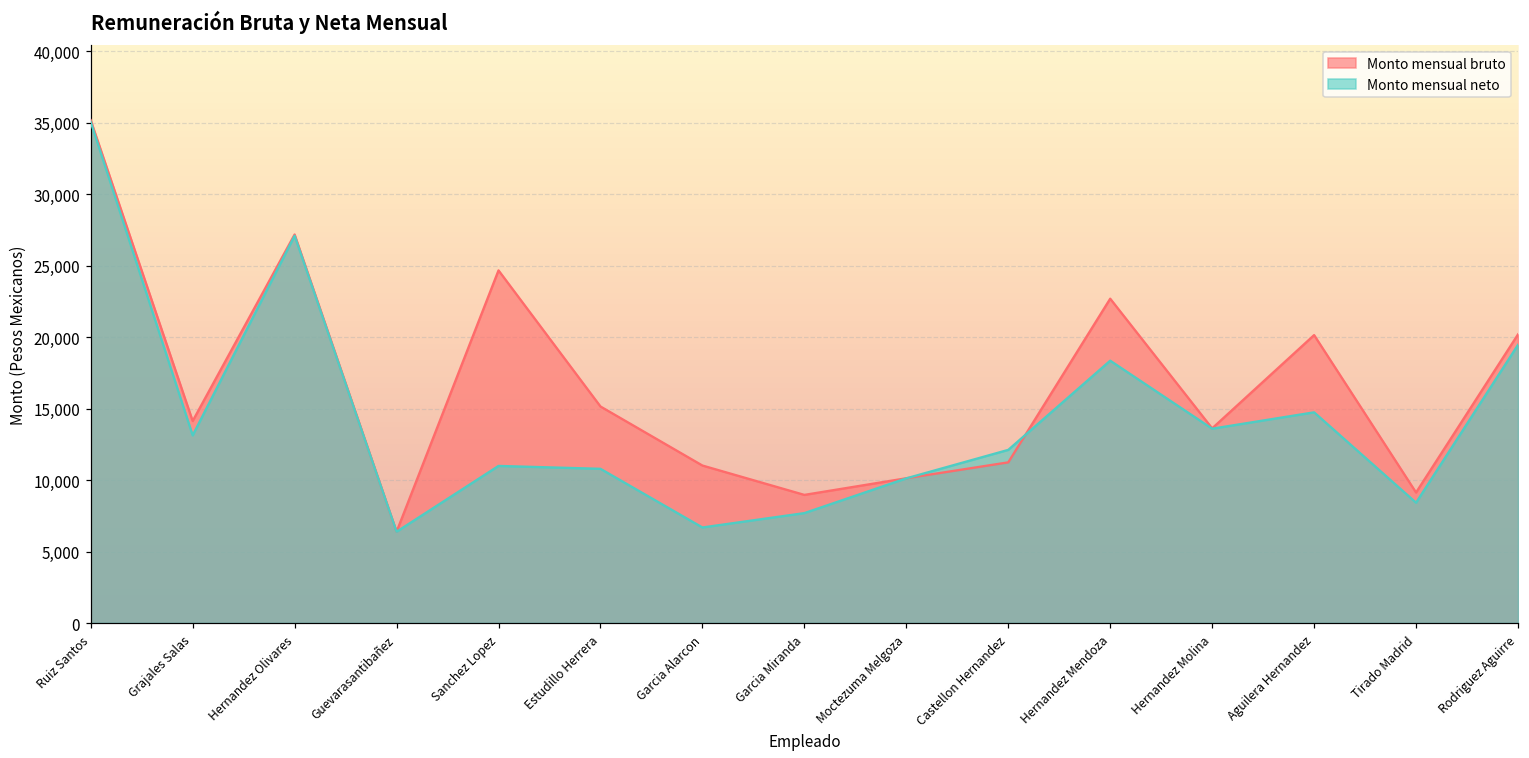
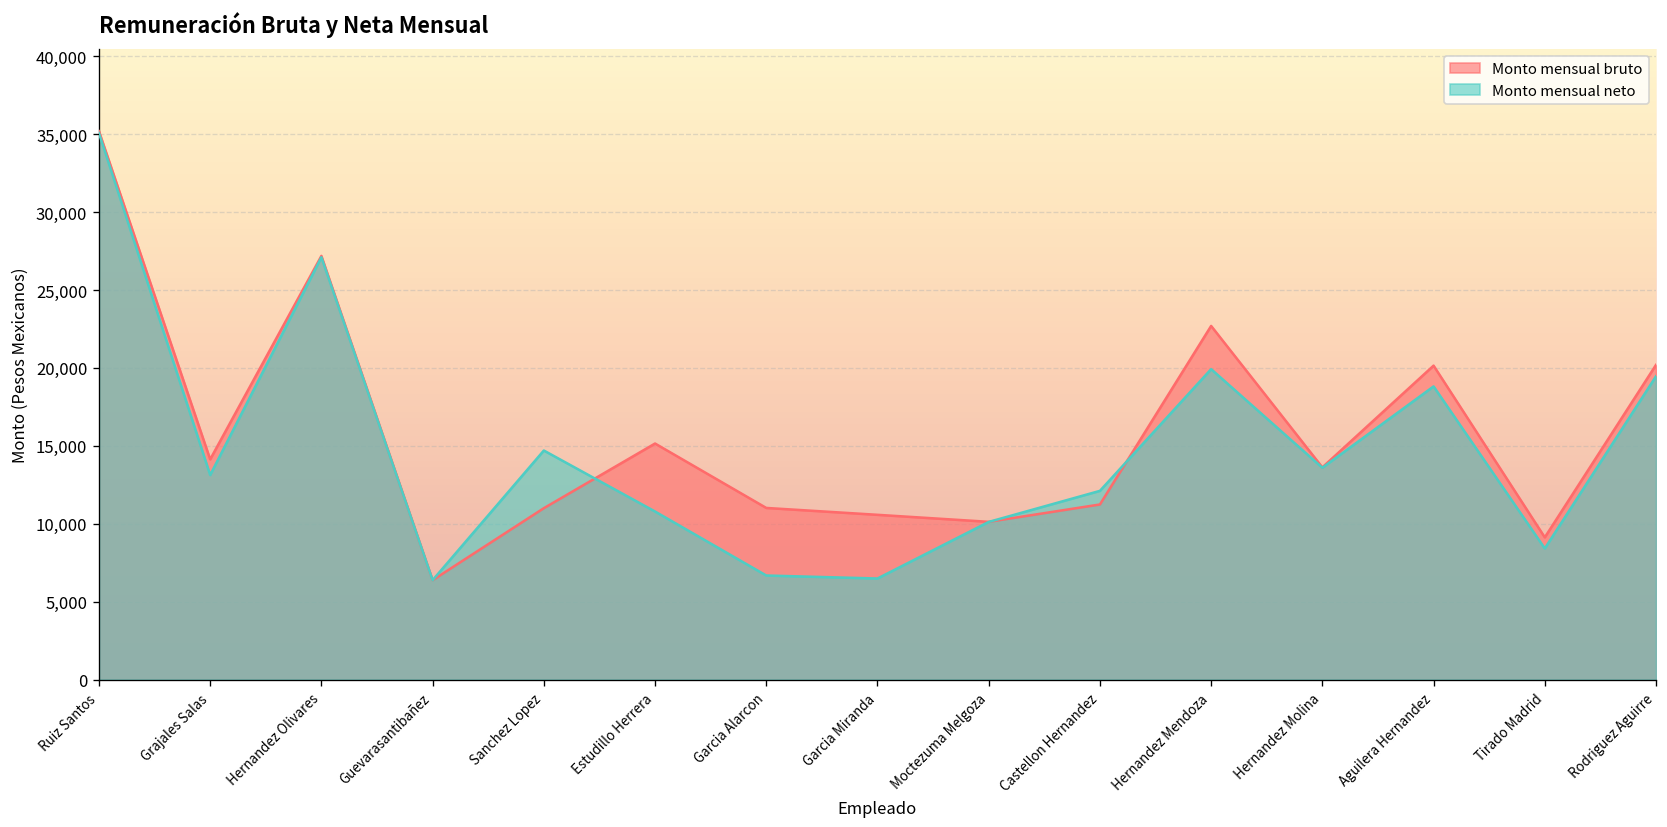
Monto mensual bruto, Sanchez Lopez: 24,700 -> 11,000
Monto mensual neto, Sanchez Lopez: 11,000 -> 14,700
Monto mensual bruto, Garcia Miranda: 9,000 -> 10,600
Monto mensual neto, Garcia Miranda: 7,700 -> 6,500
Monto mensual neto, Hernandez Mendoza: 18,400 -> 19,900
Monto mensual neto, Aguilera Hernandez: 14,700 -> 18,800
